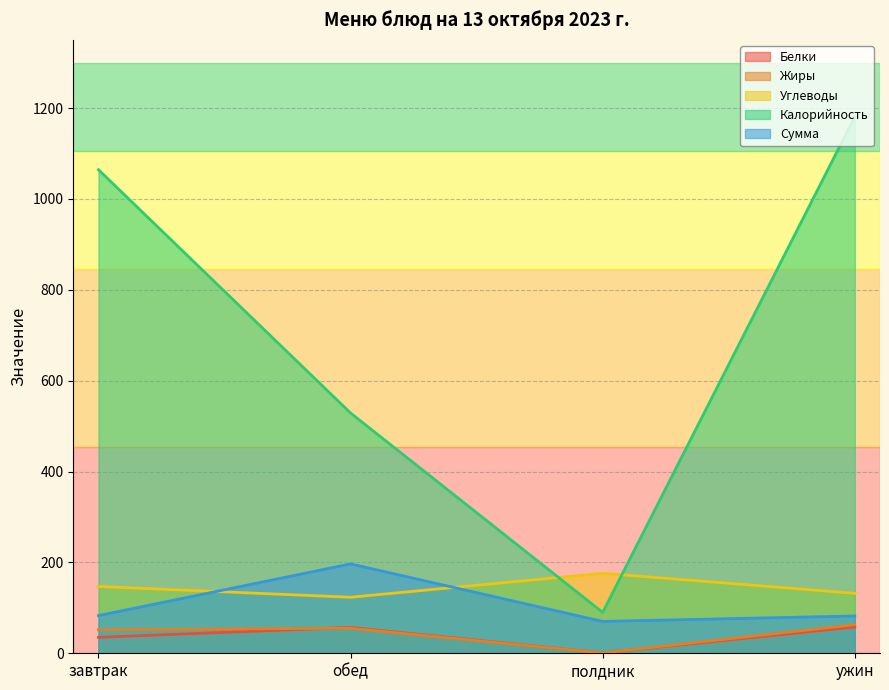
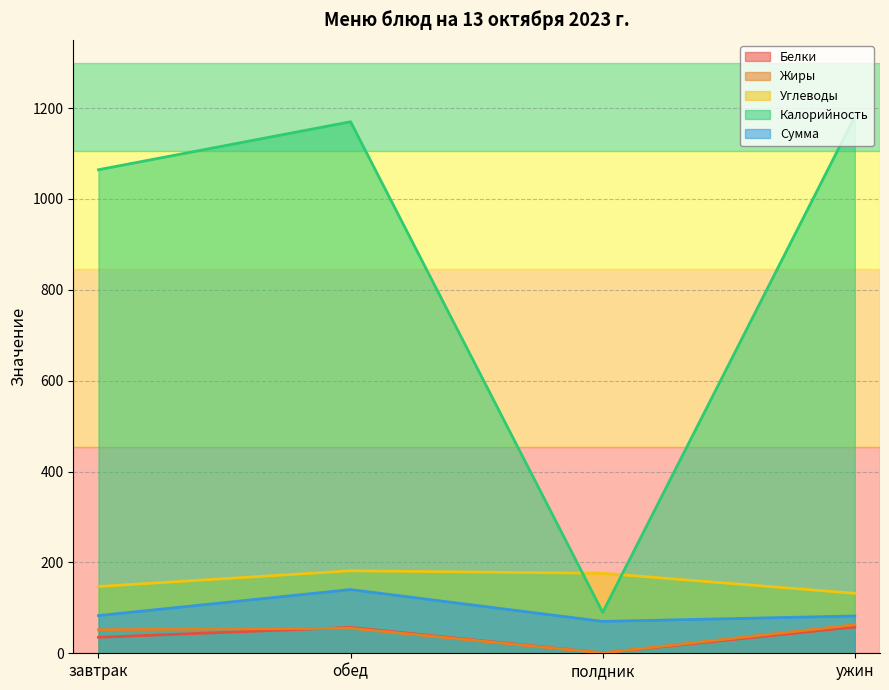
Углеводы, обед: 120 -> 180
Калорийность, обед: 530 -> 1170
Сумма, обед: 200 -> 140
